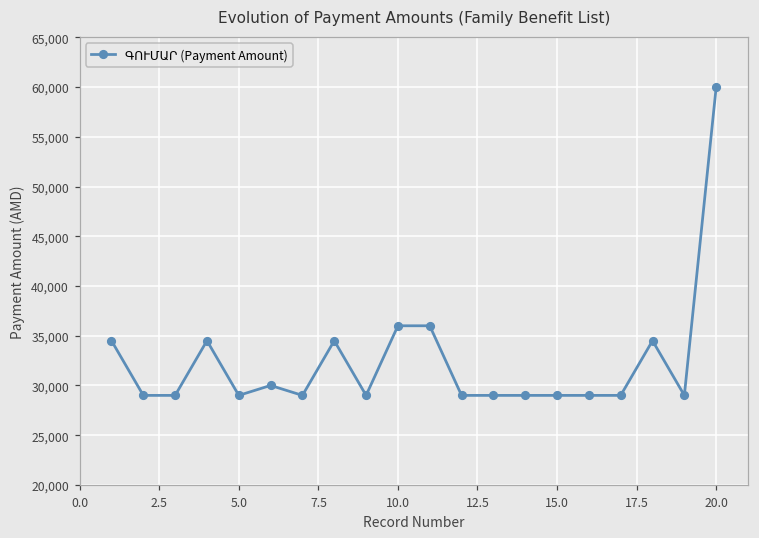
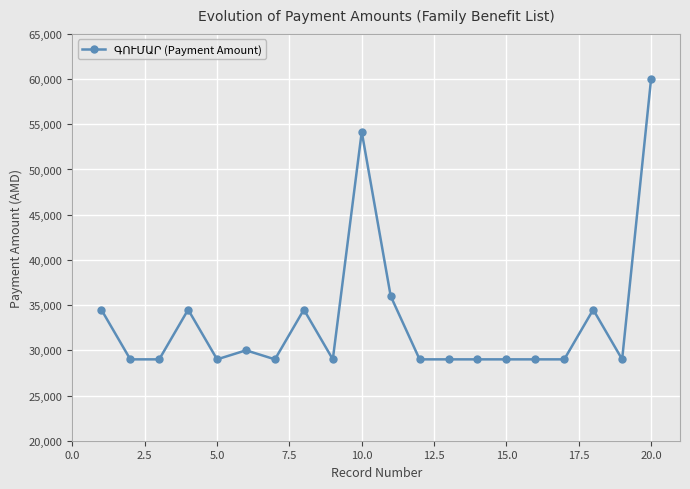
10.0: 36,000 -> 54,000
